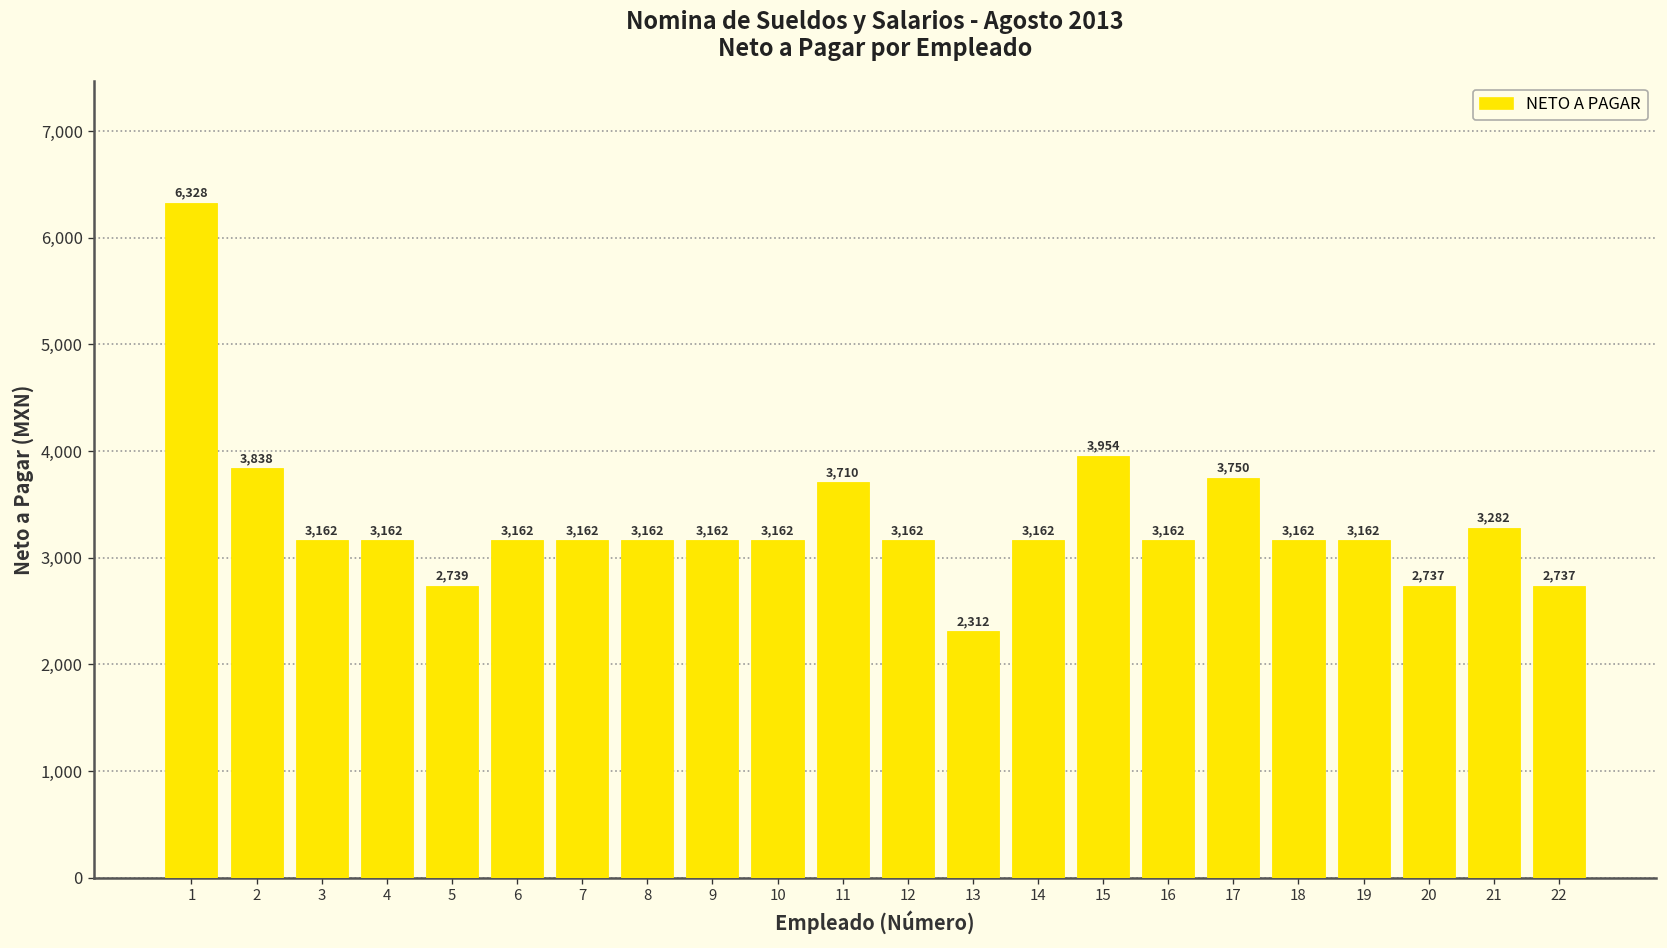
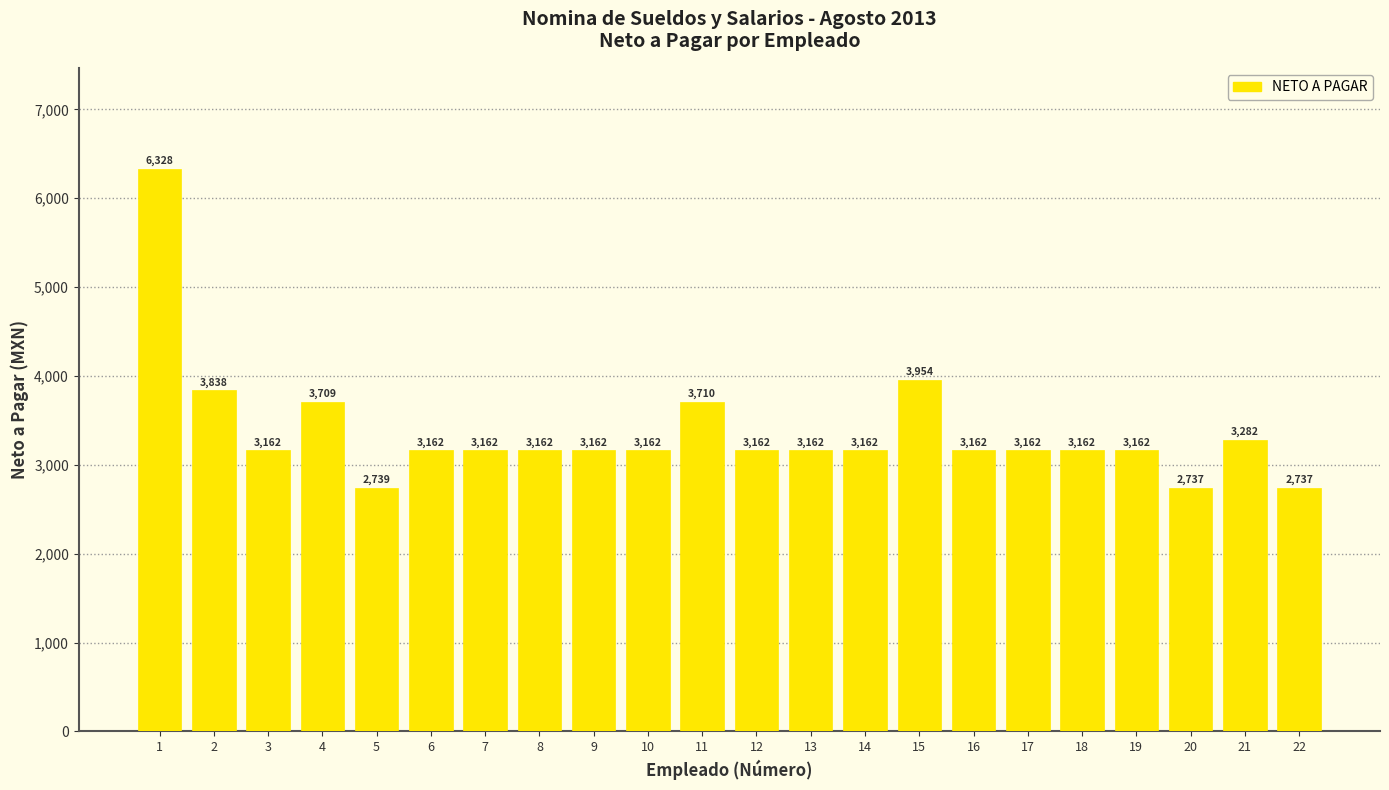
4: 3,162 -> 3,709
13: 2,312 -> 3,162
17: 3,750 -> 3,162
